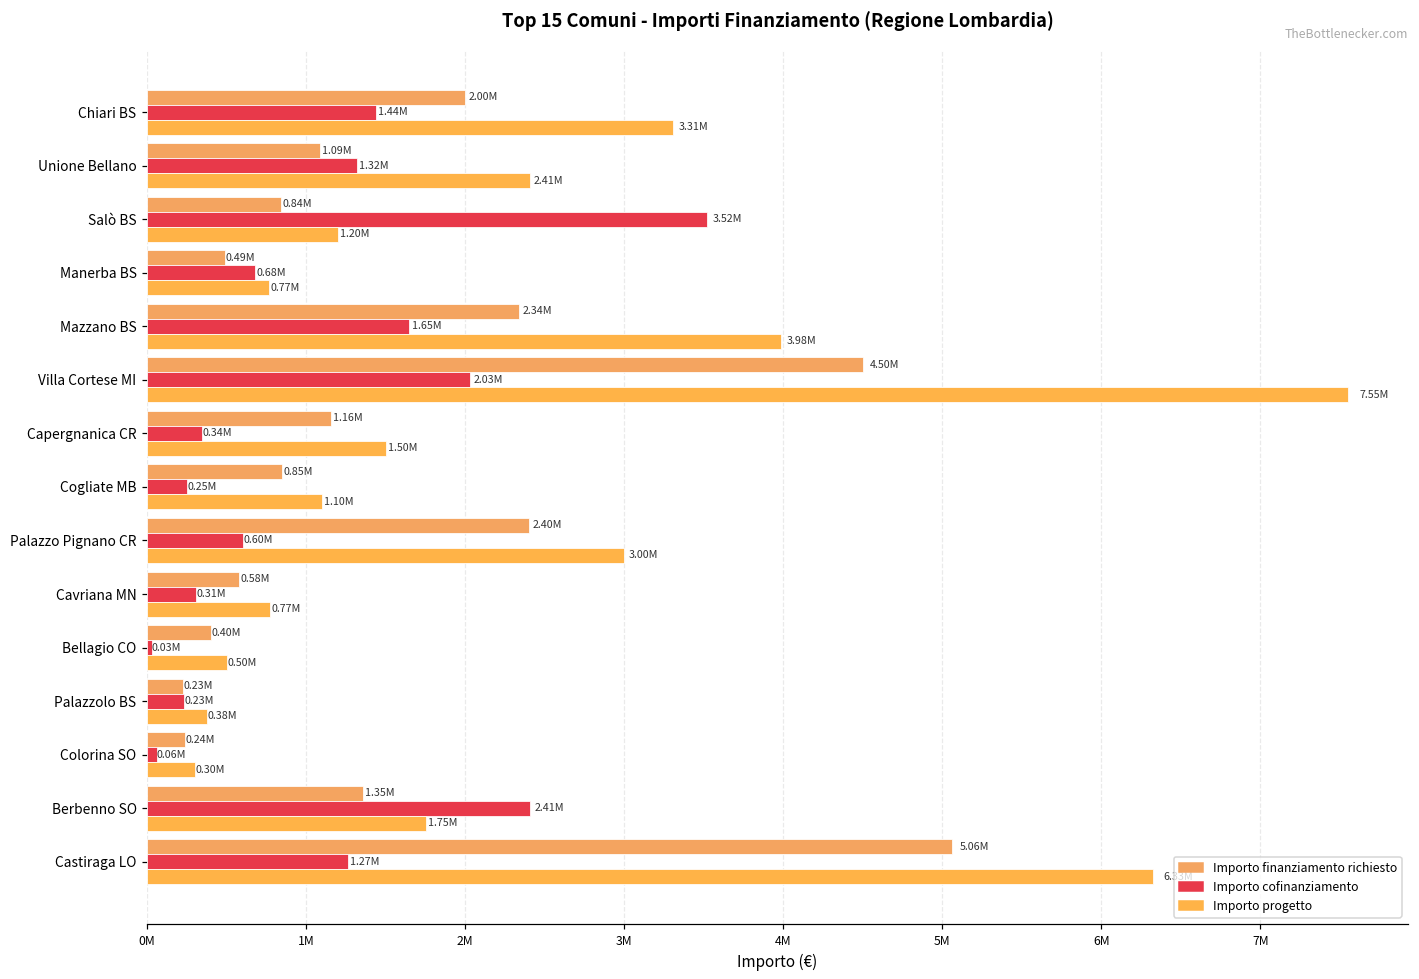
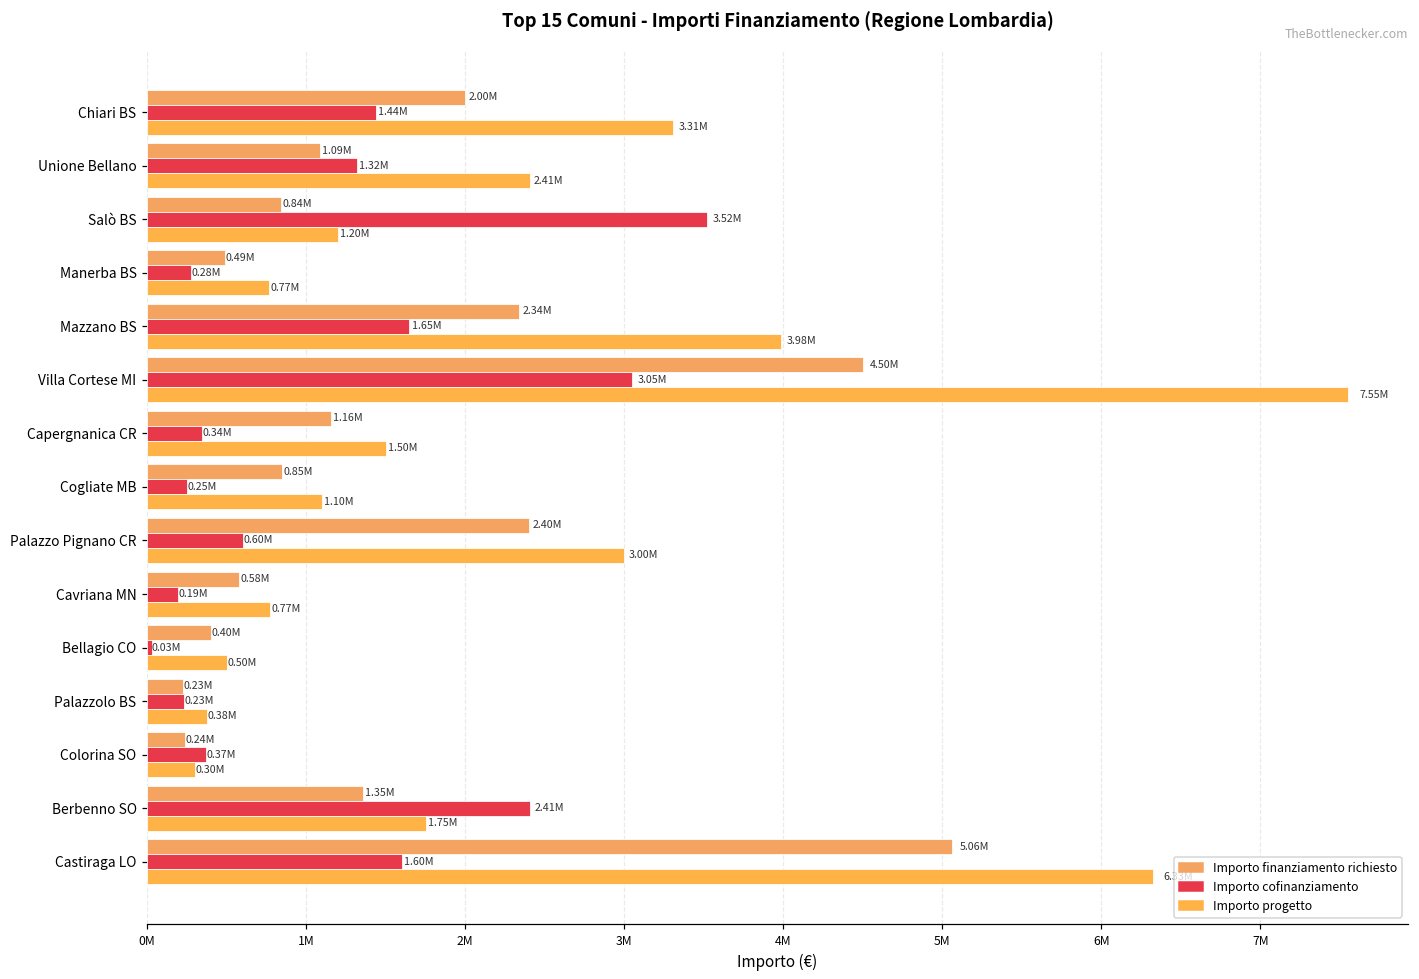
Importo cofinanziamento, Manerba BS: 0.68M -> 0.28M
Importo cofinanziamento, Villa Cortese MI: 2.03M -> 3.05M
Importo cofinanziamento, Cavriana MN: 0.31M -> 0.19M
Importo cofinanziamento, Colorina SO: 0.06M -> 0.37M
Importo cofinanziamento, Castiraga LO: 1.27M -> 1.60M
